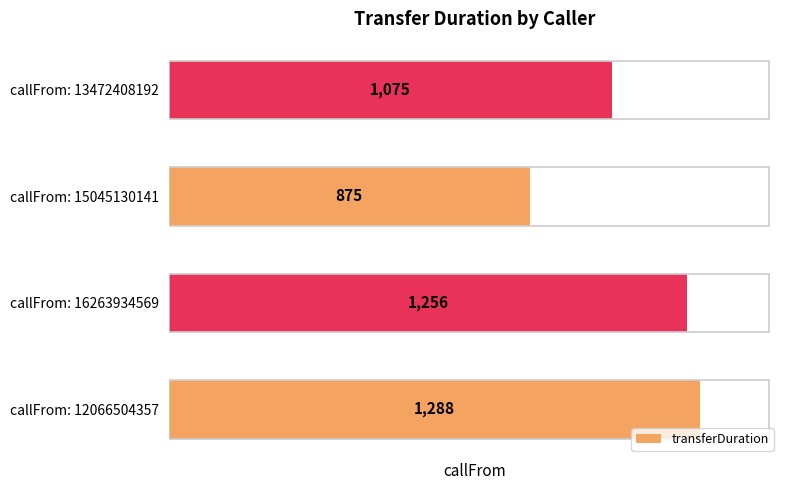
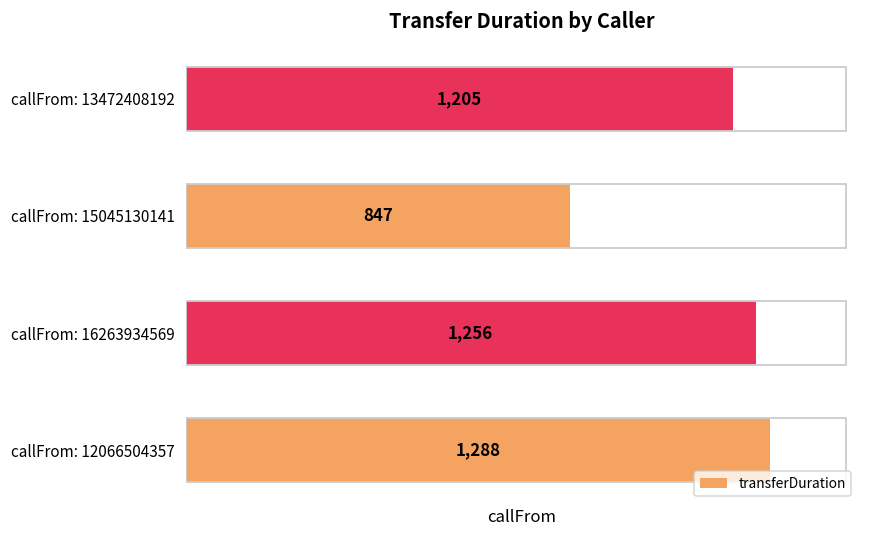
callFrom: 13472408192: 1,075 -> 1,205
callFrom: 15045130141: 875 -> 847
